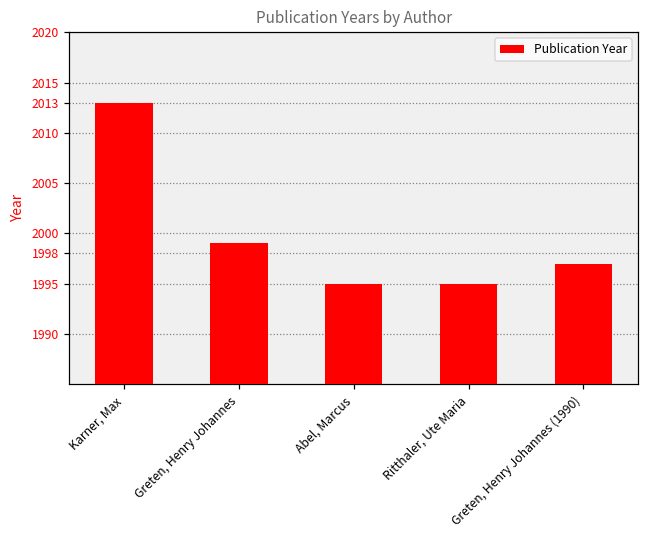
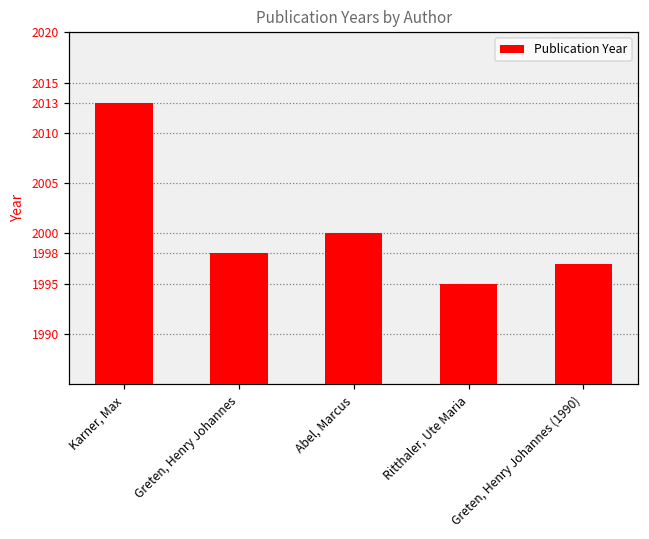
Greten, Henry Johannes: 1999 -> 1998
Abel, Marcus: 1995 -> 2000
